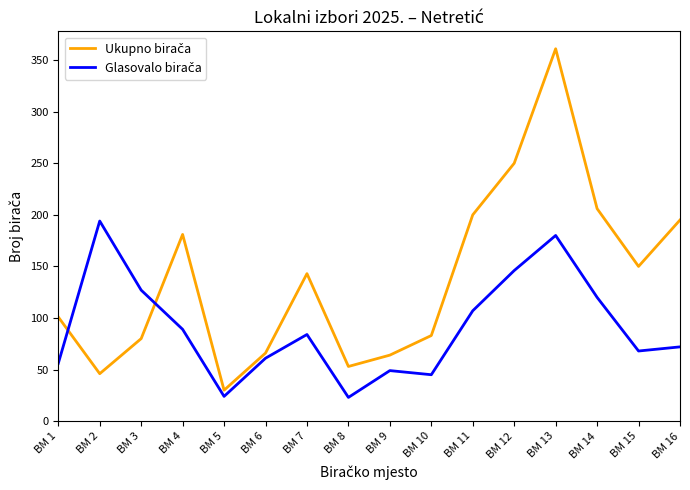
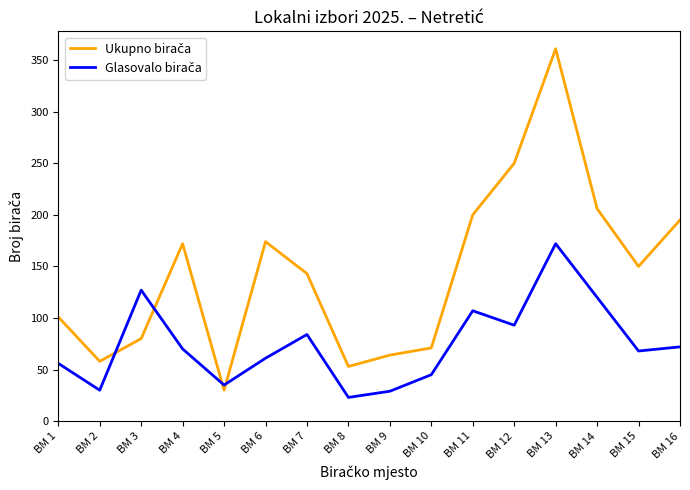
Ukupno birača, BM 2: 46 -> 58
Glasovalo birača, BM 2: 194 -> 30
Ukupno birača, BM 4: 181 -> 172
Glasovalo birača, BM 4: 89 -> 70
Glasovalo birača, BM 5: 24 -> 35
Ukupno birača, BM 6: 66 -> 174
Glasovalo birača, BM 9: 49 -> 29
Ukupno birača, BM 10: 83 -> 71
Glasovalo birača, BM 12: 146 -> 93
Glasovalo birača, BM 13: 180 -> 172
